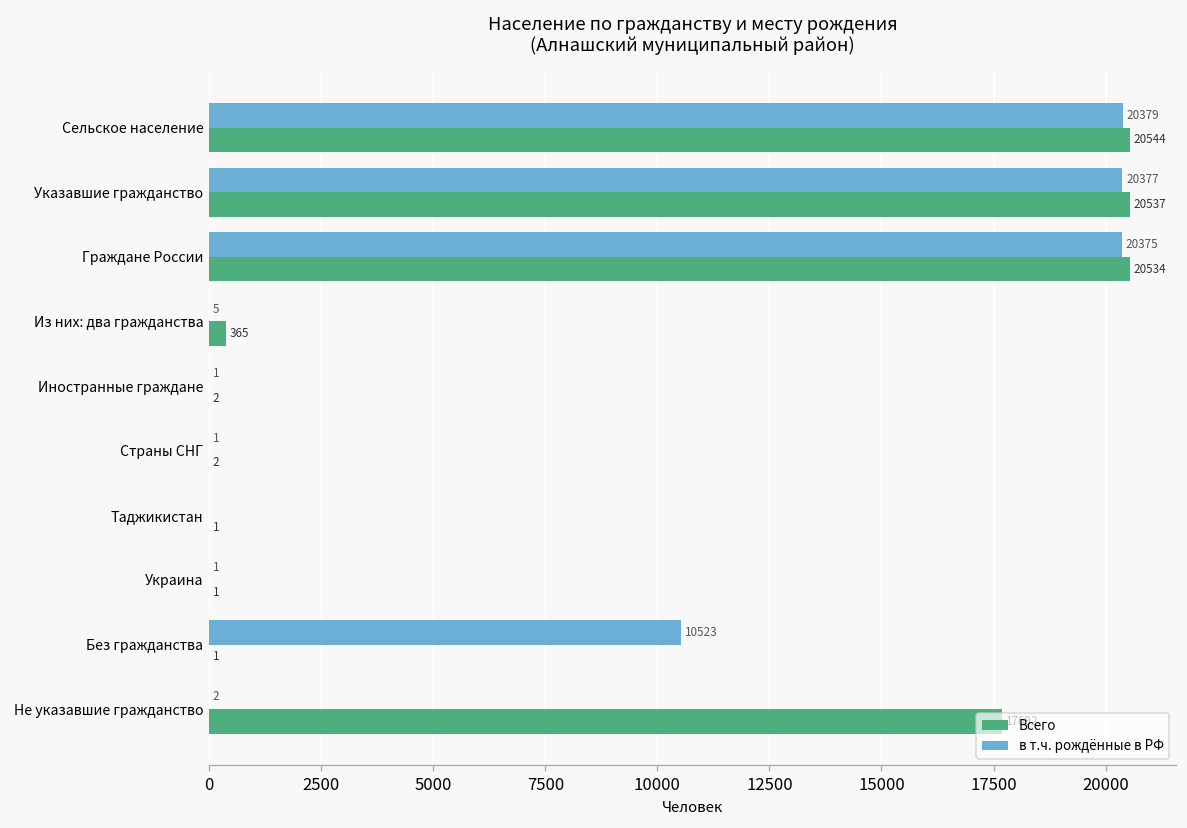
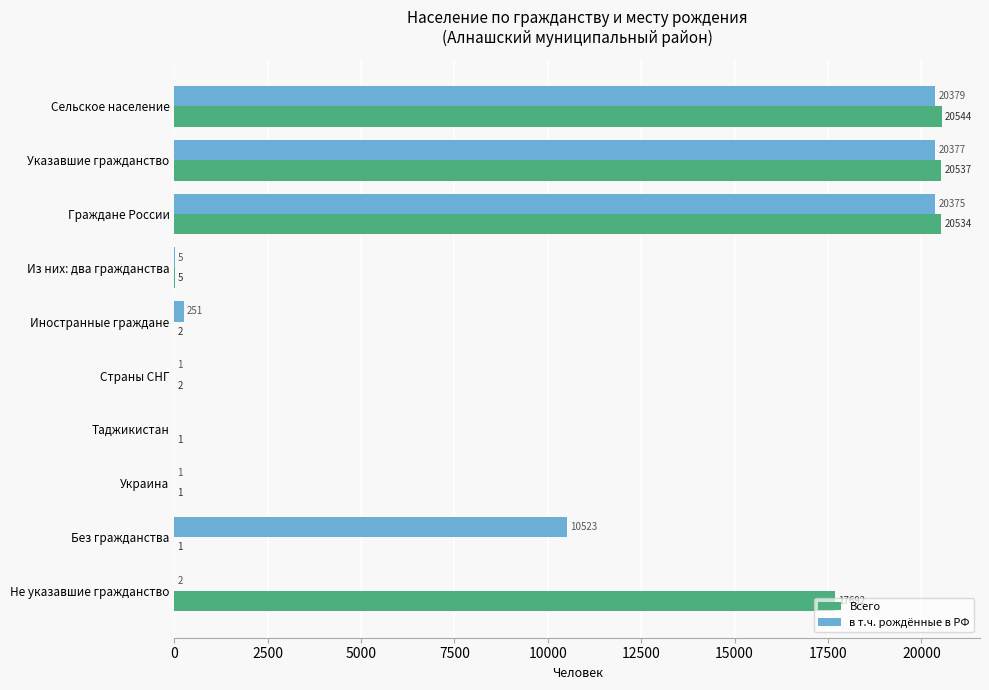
Всего, Из них: два гражданства: 365 -> 5
в т.ч. рождённые в РФ, Иностранные граждане: 1 -> 251
